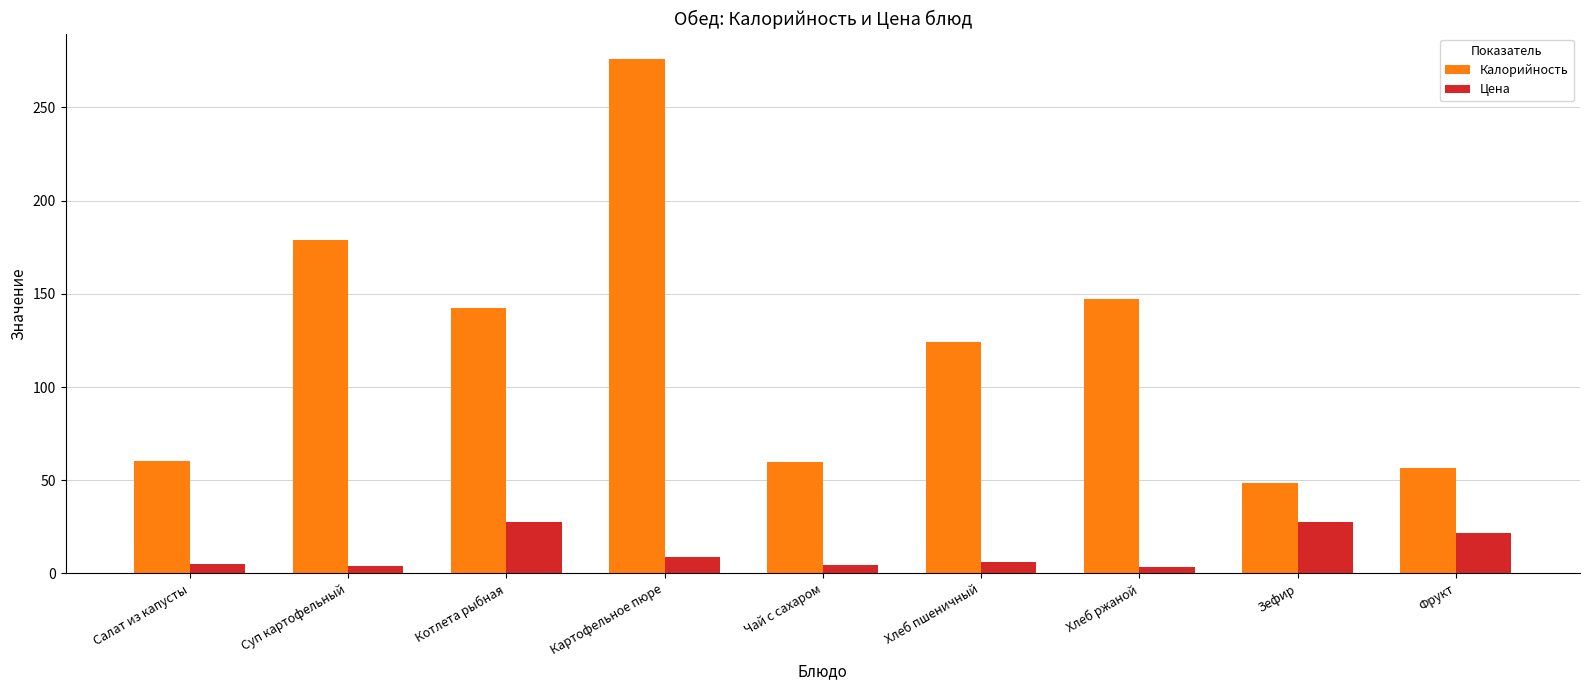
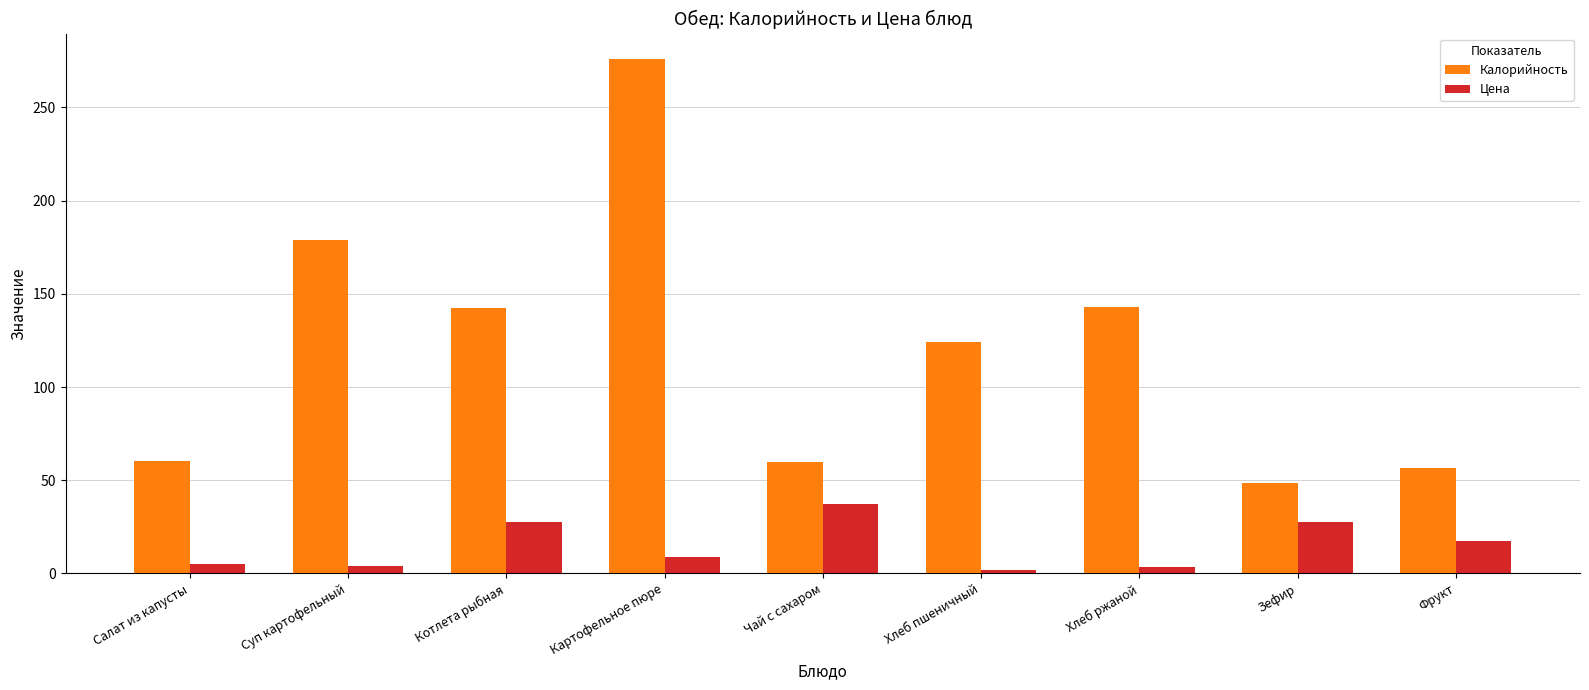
Цена, Чай с сахаром: 5 -> 37
Цена, Хлеб пшеничный: 6 -> 2
Калорийность, Хлеб ржаной: 147 -> 143
Цена, Фрукт: 22 -> 18
